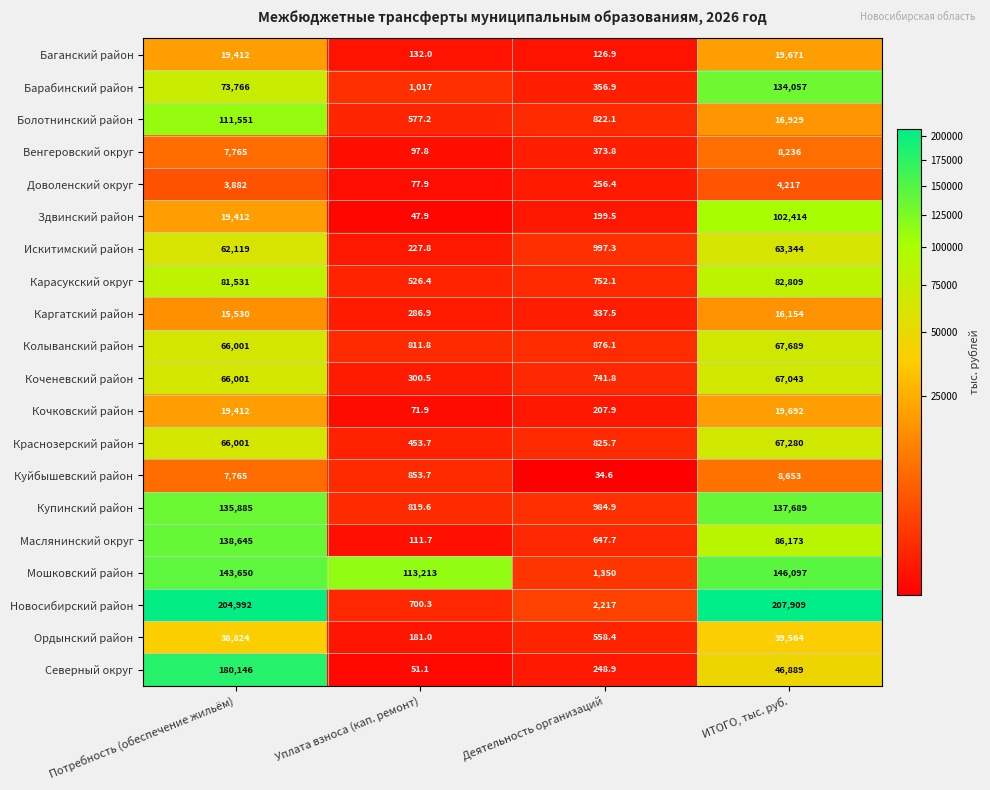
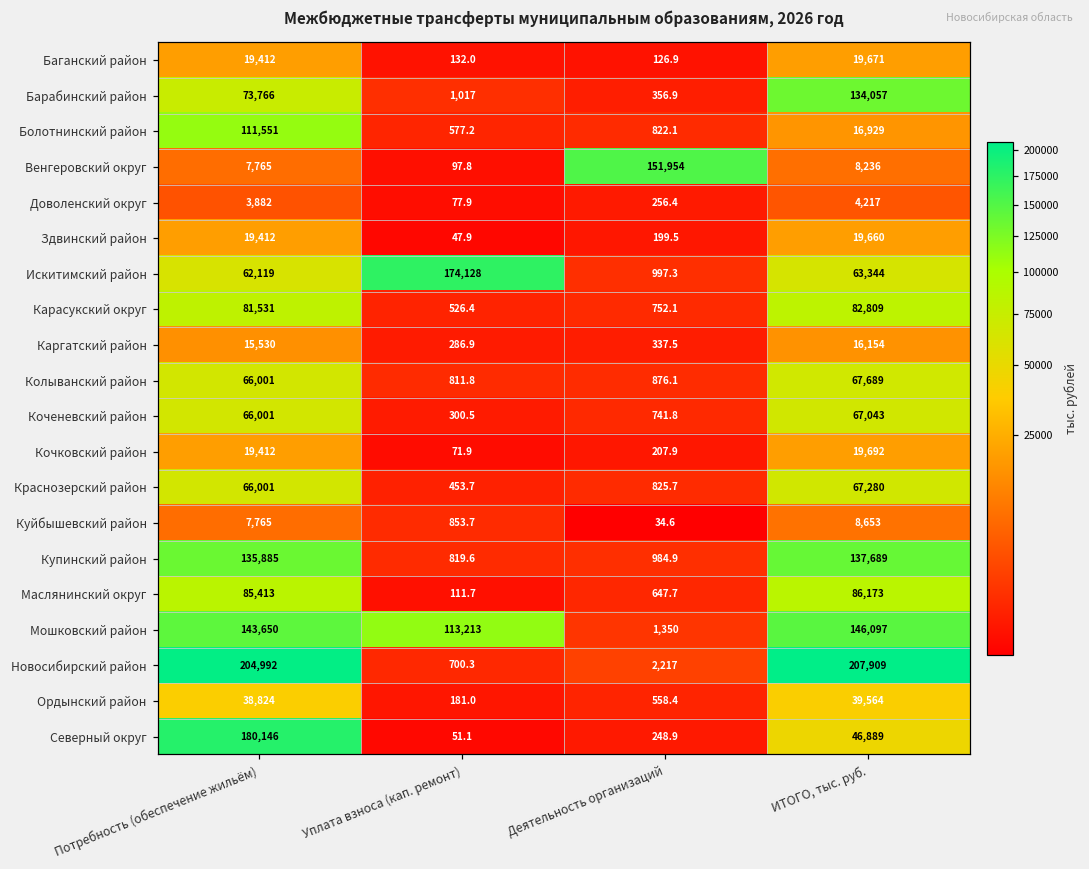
Венгеровский округ, Деятельность организаций: 373.8 -> 151,954
Здвинский район, ИТОГО, тыс. руб.: 102,414 -> 19,660
Искитимский район, Уплата взноса (кап. ремонт): 227.8 -> 174,128
Маслянинский округ, Потребность (обеспечение жильём): 138,645 -> 85,413
